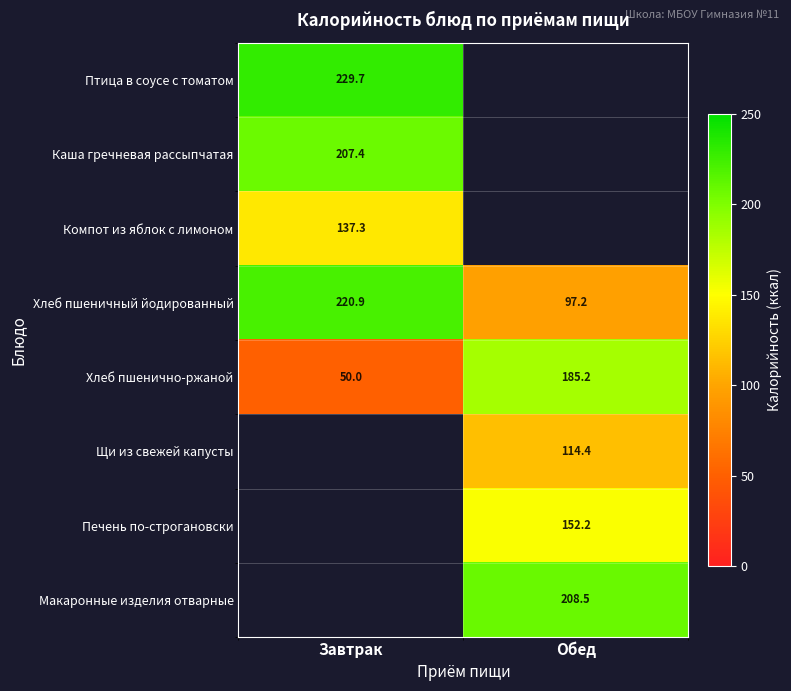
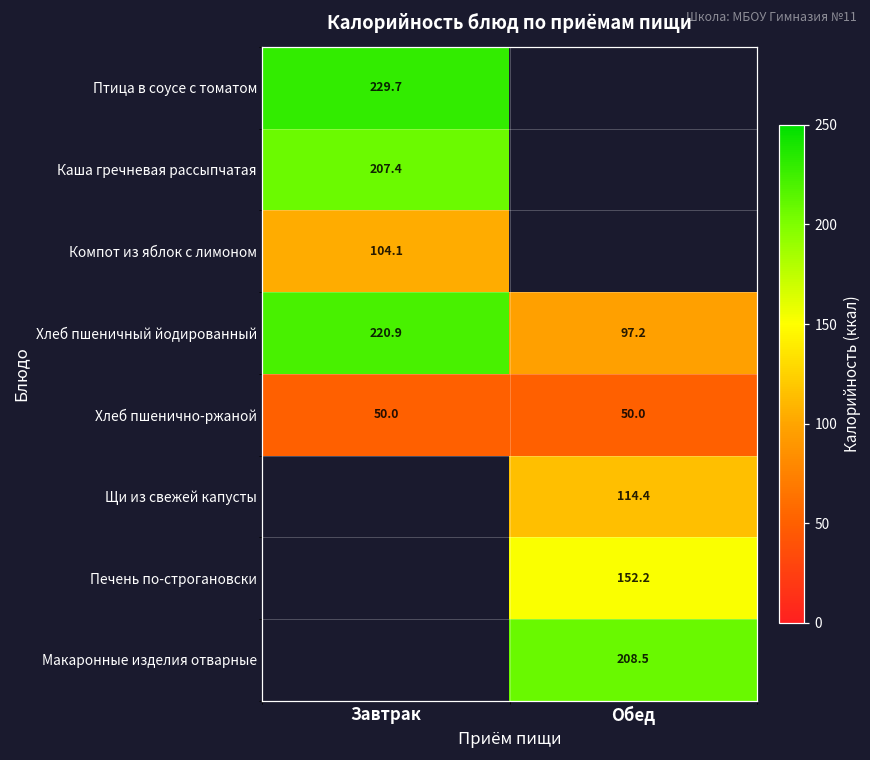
Компот из яблок с лимоном, Завтрак: 137.3 -> 104.1
Хлеб пшенично-ржаной, Обед: 185.2 -> 50.0
